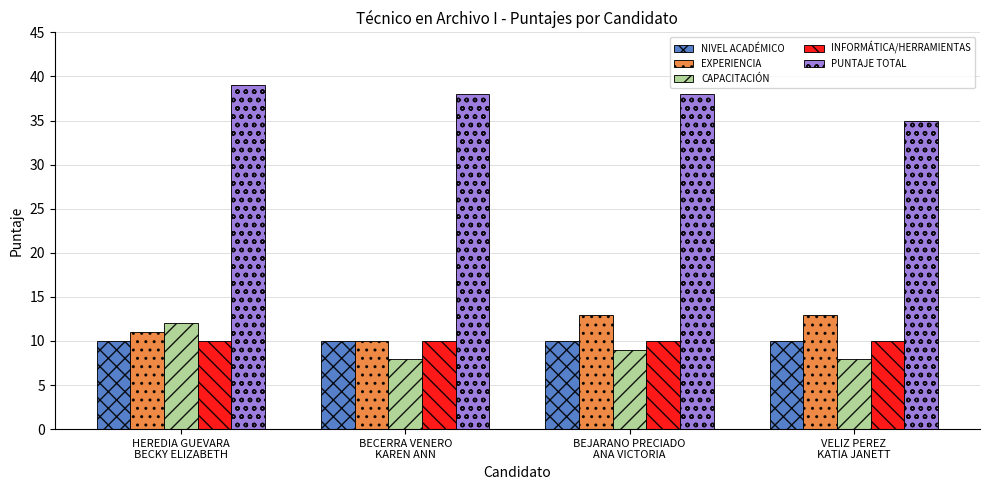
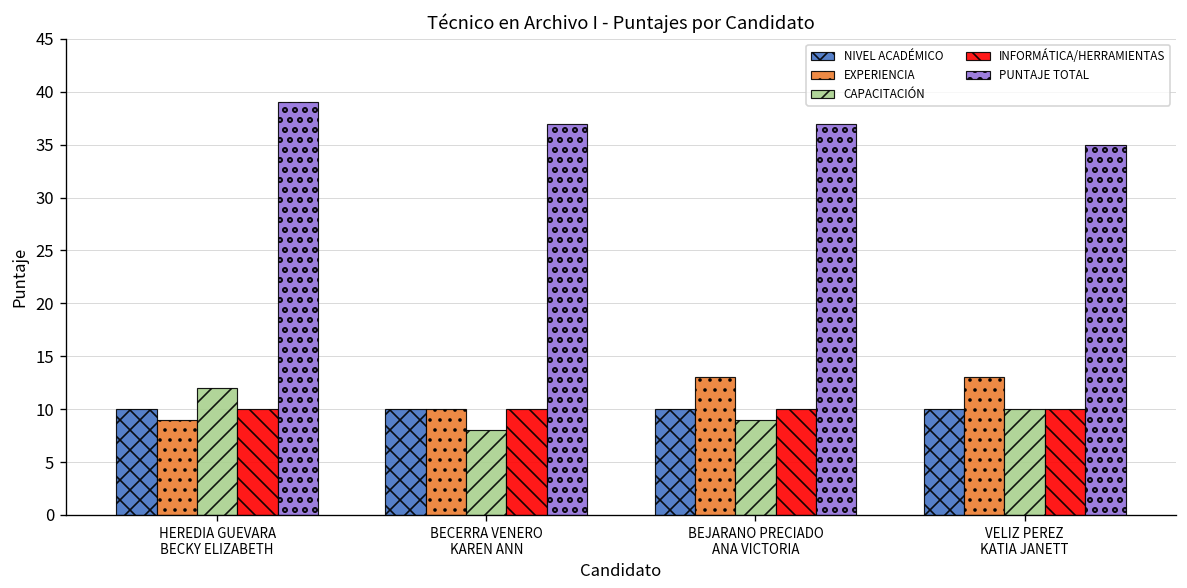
EXPERIENCIA, HEREDIA GUEVARA BECKY ELIZABETH: 11 -> 9
PUNTAJE TOTAL, BECERRA VENERO KAREN ANN: 38 -> 37
PUNTAJE TOTAL, BEJARANO PRECIADO ANA VICTORIA: 38 -> 37
CAPACITACIÓN, VELIZ PEREZ KATIA JANETT: 8 -> 10
